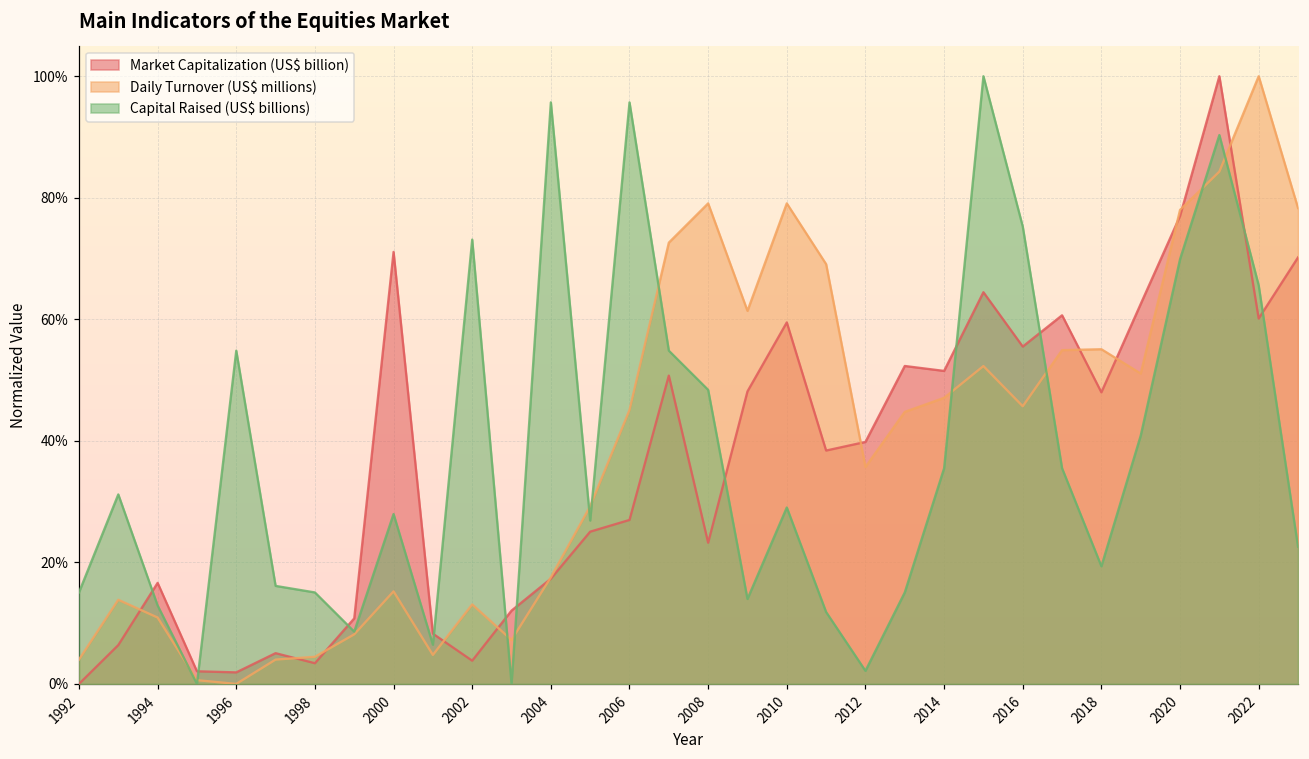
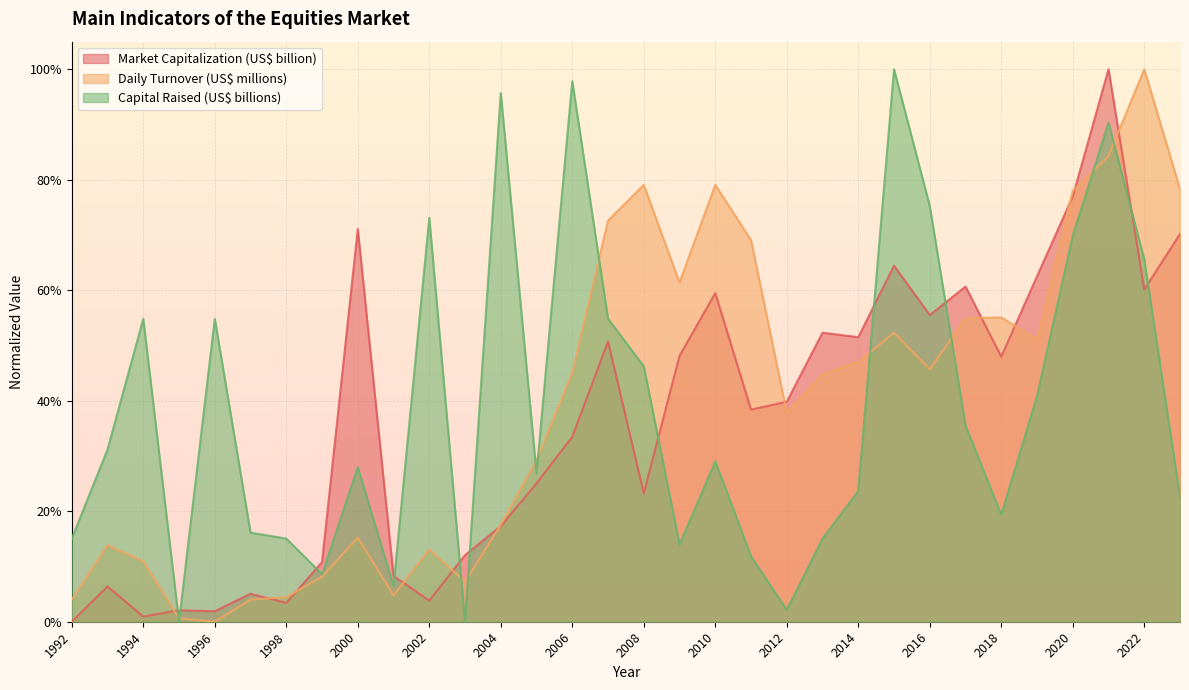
Market Capitalization (US$ billion), 1994: 17% -> 1%
Capital Raised (US$ billions), 1994: 13% -> 55%
Market Capitalization (US$ billion), 2006: 27% -> 33%
Capital Raised (US$ billions), 2006: 96% -> 98%
Capital Raised (US$ billions), 2008: 48% -> 46%
Daily Turnover (US$ millions), 2012: 36% -> 38%
Capital Raised (US$ billions), 2014: 35% -> 24%
